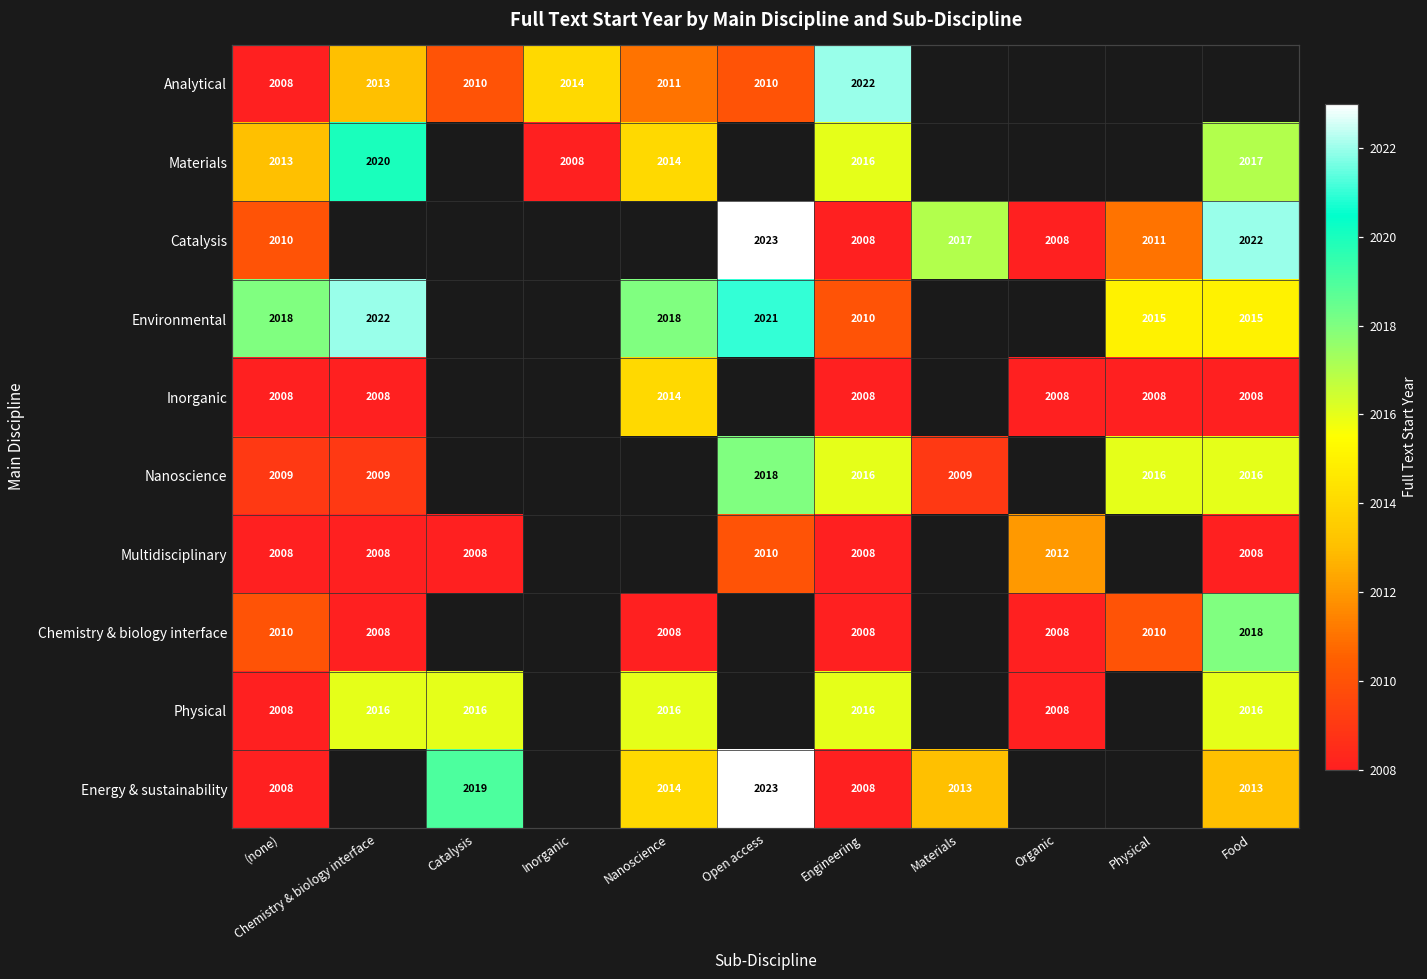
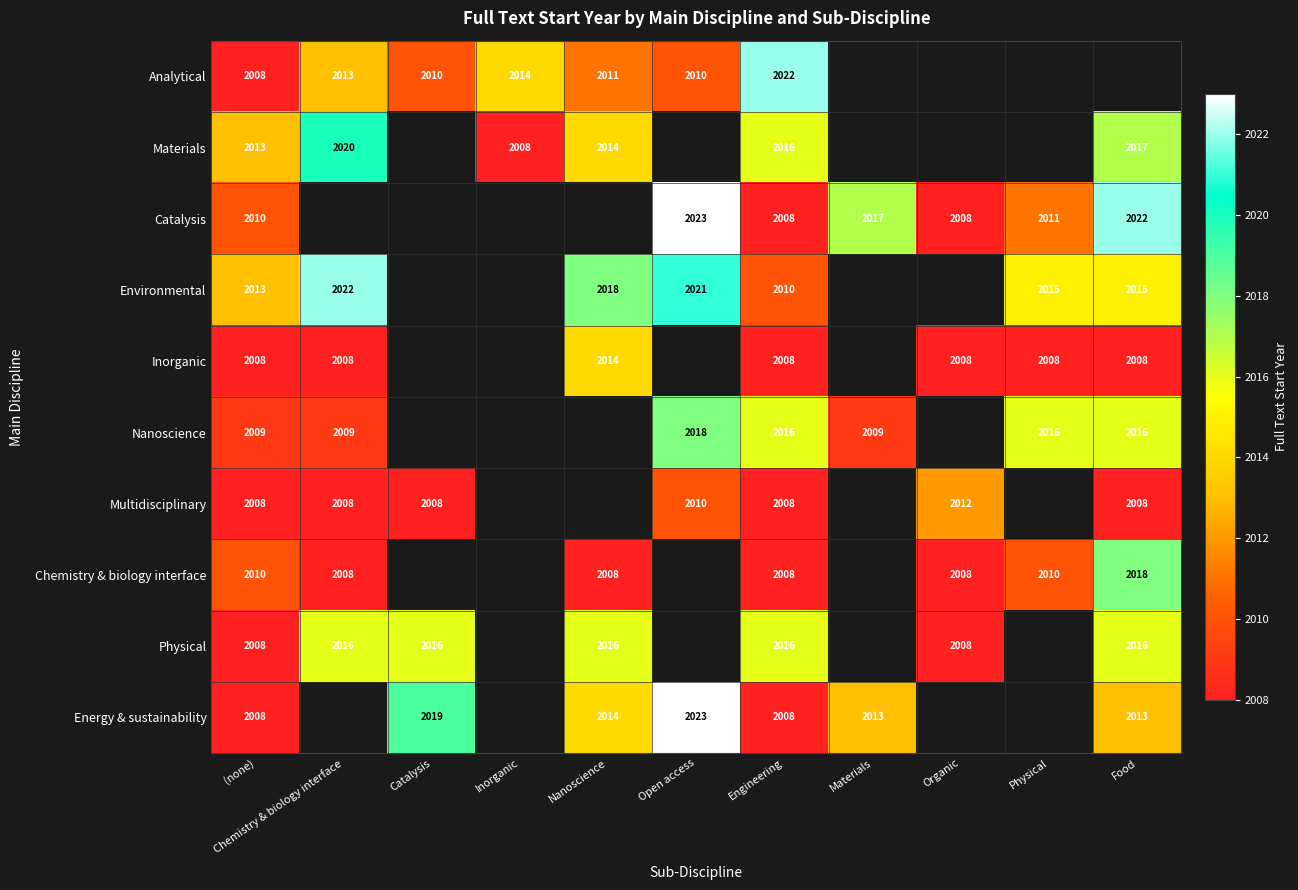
Environmental, (none): 2018 -> 2013
